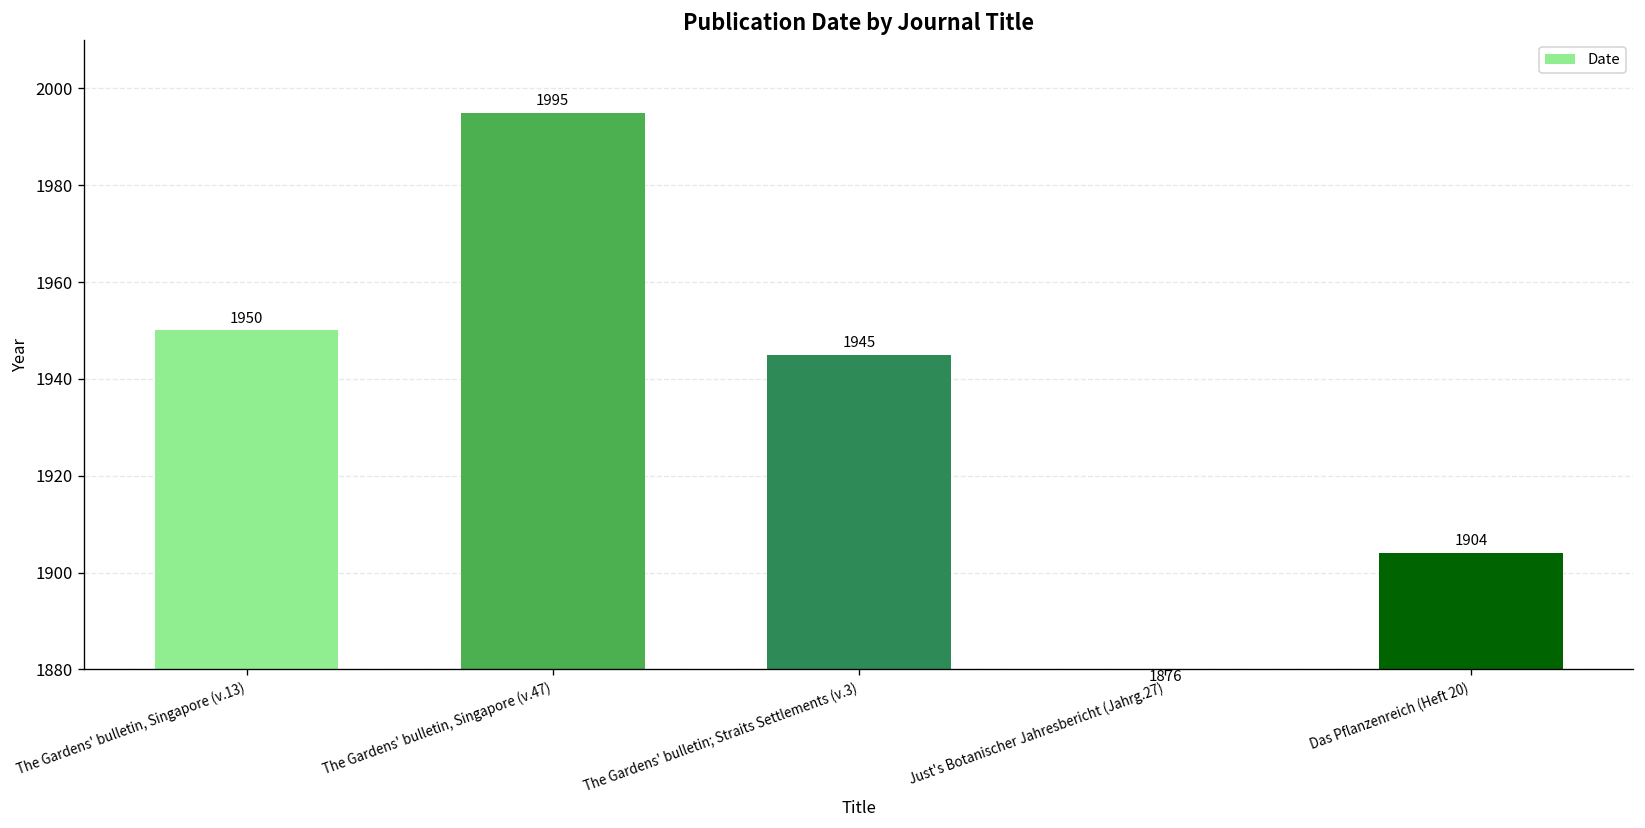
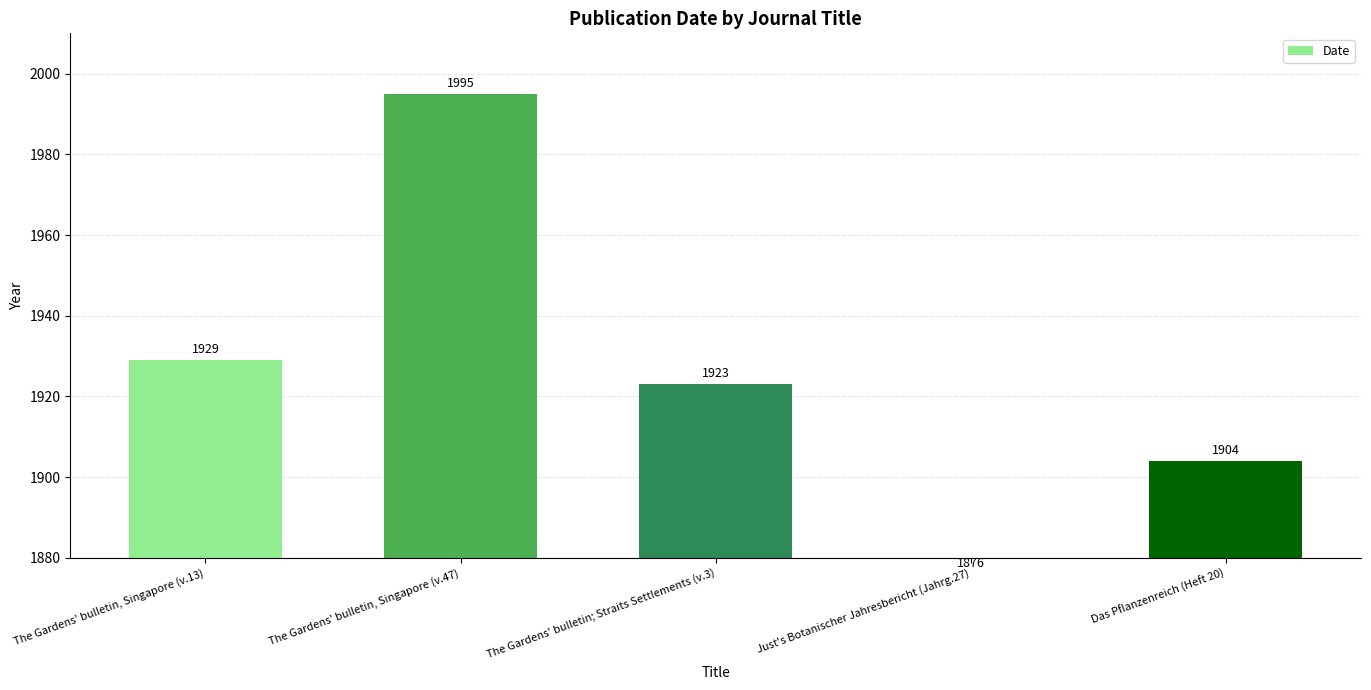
The Gardens' bulletin, Singapore (v.13): 1950 -> 1929
The Gardens' bulletin; Straits Settlements (v.3): 1945 -> 1923
